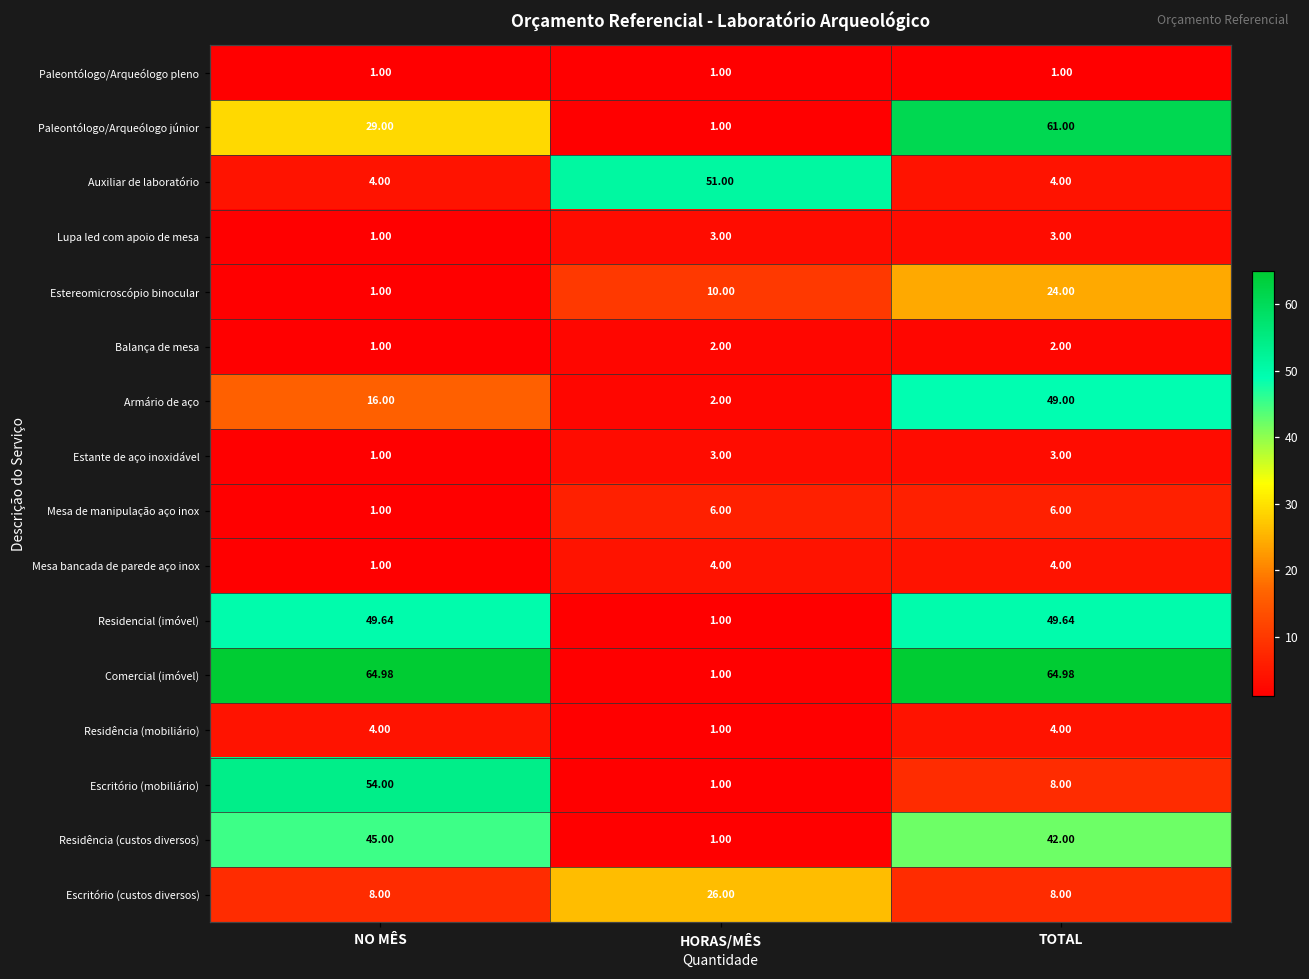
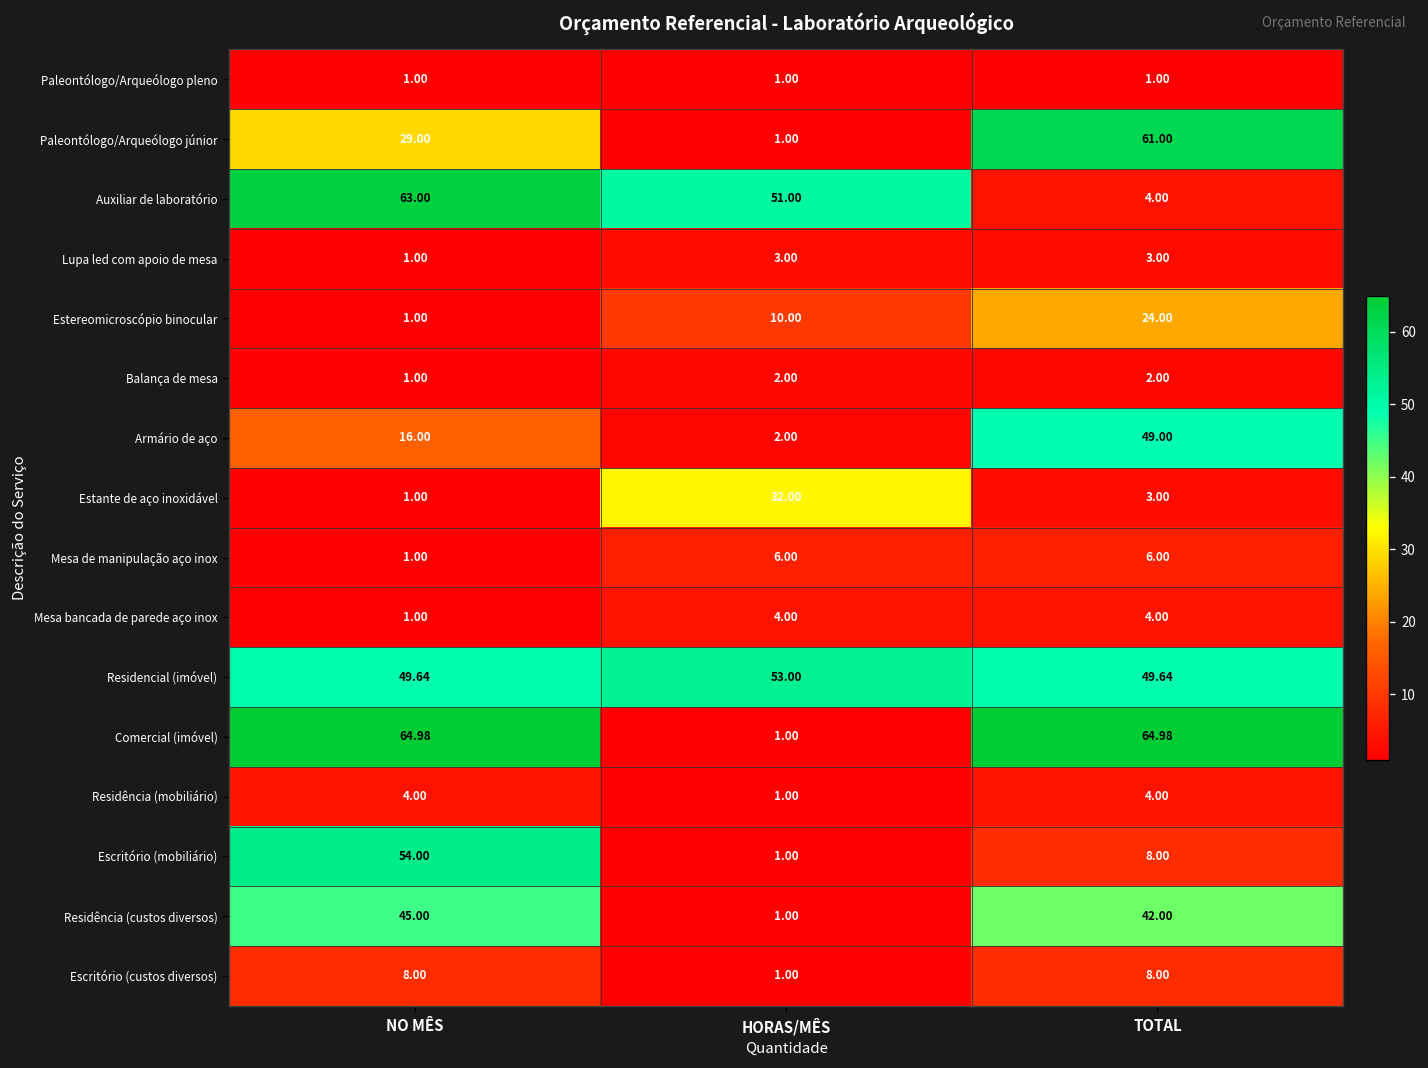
Auxiliar de laboratório, NO MÊS: 4.00 -> 63.00
Estante de aço inoxidável, HORAS/MÊS: 3.00 -> 32.00
Residencial (imóvel), HORAS/MÊS: 1.00 -> 53.00
Escritório (custos diversos), HORAS/MÊS: 26.00 -> 1.00
